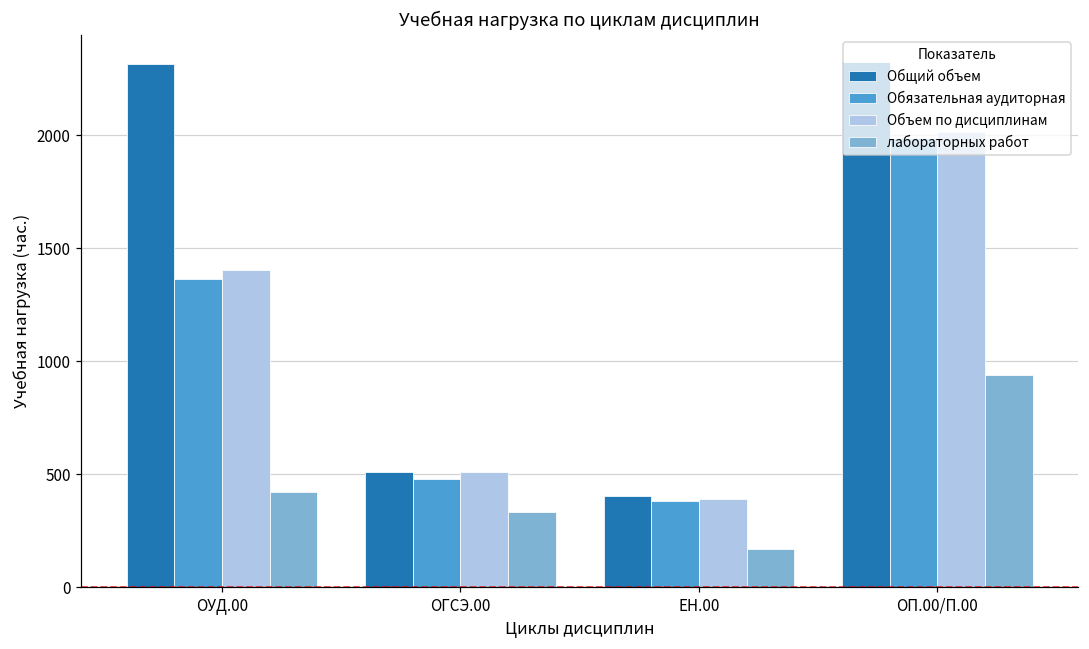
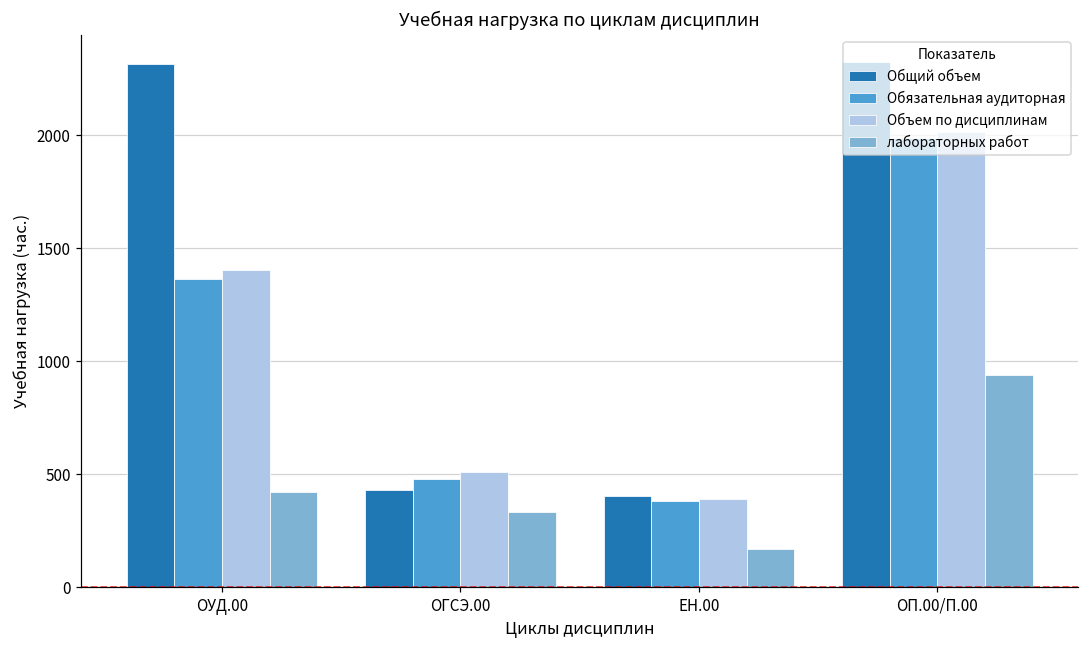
Общий объем, ОГСЭ.00: 510 -> 430
